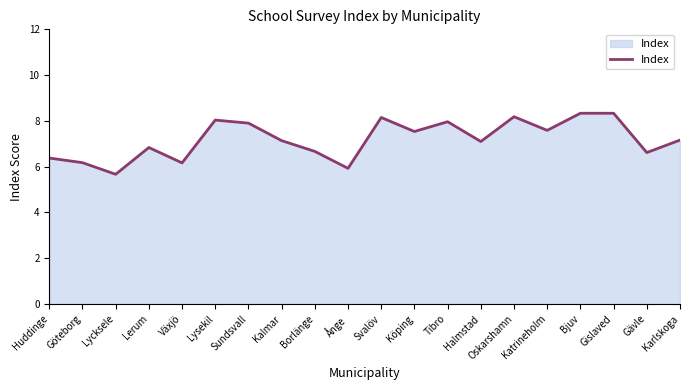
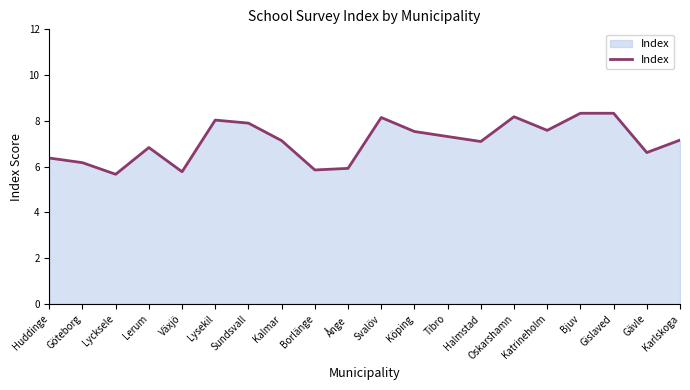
Växjö: 6.2 -> 5.8
Borlänge: 6.7 -> 5.9
Tibro: 8.0 -> 7.3
